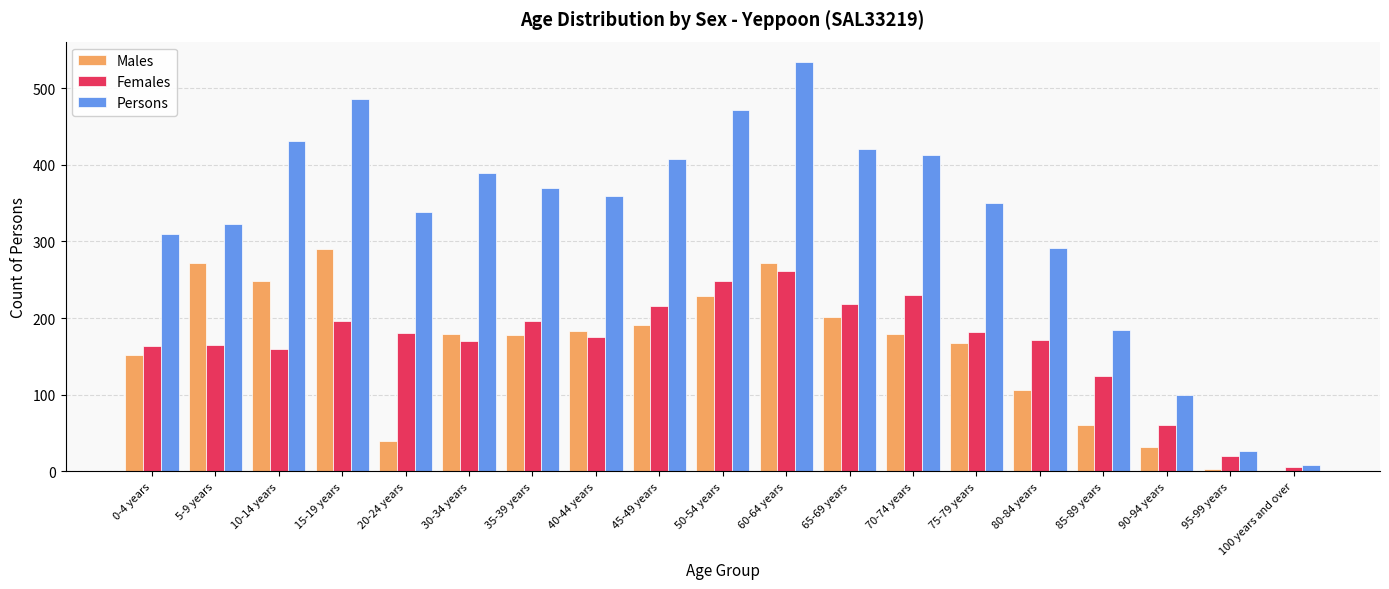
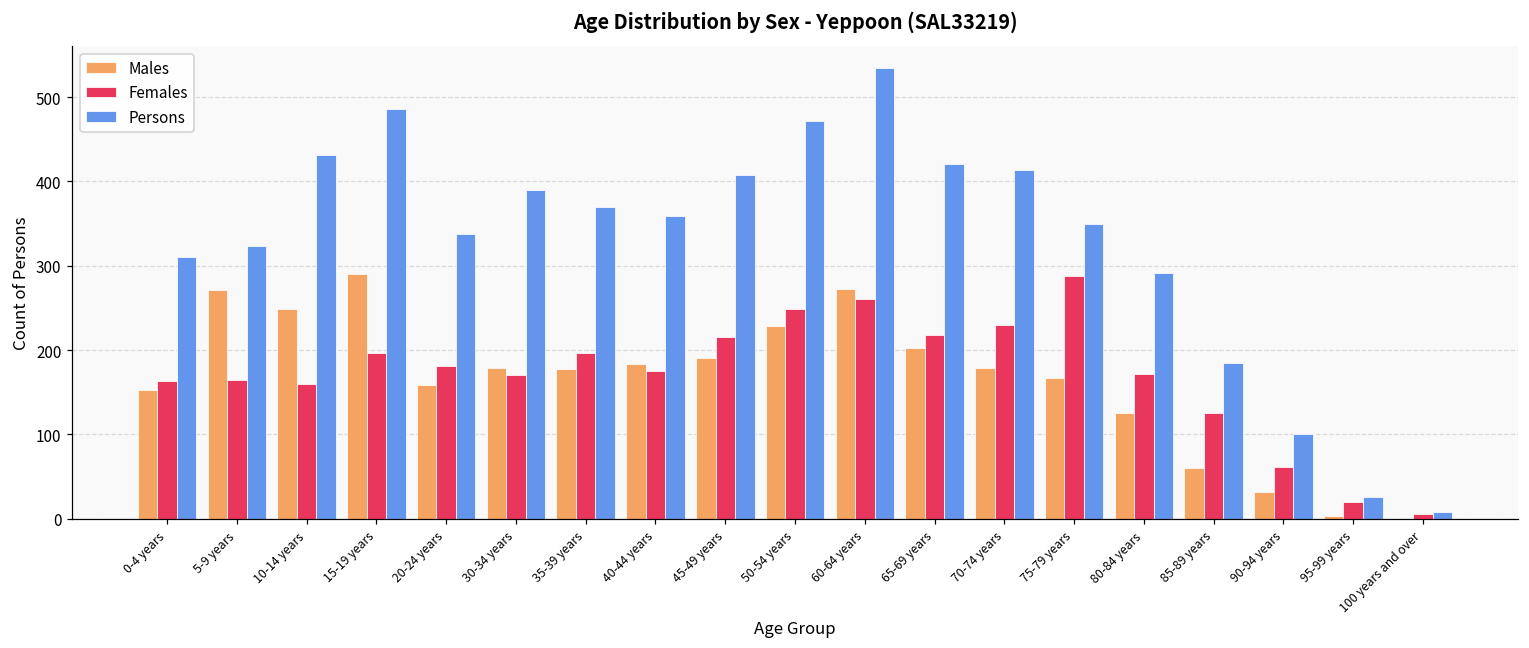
Males, 20-24 years: 40 -> 160
Females, 75-79 years: 180 -> 290
Males, 80-84 years: 110 -> 130
